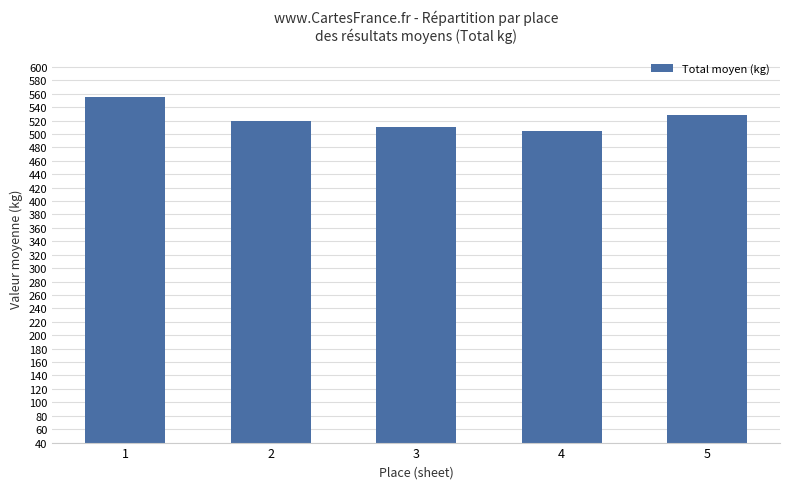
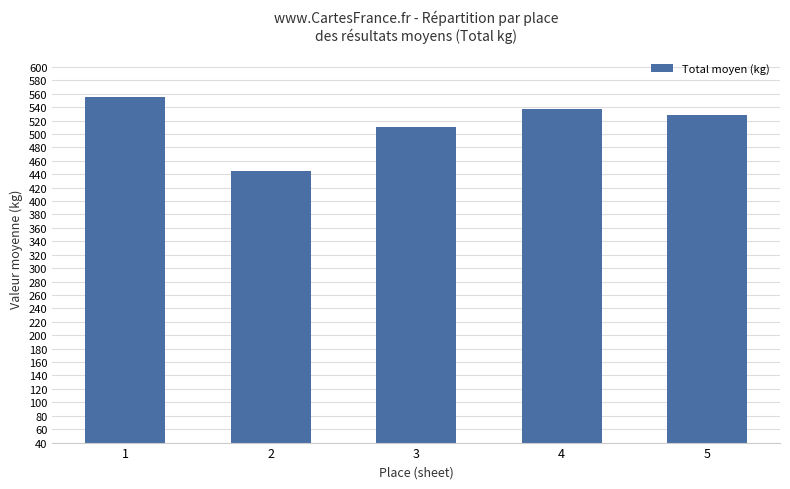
2: 520 -> 450
4: 510 -> 540
